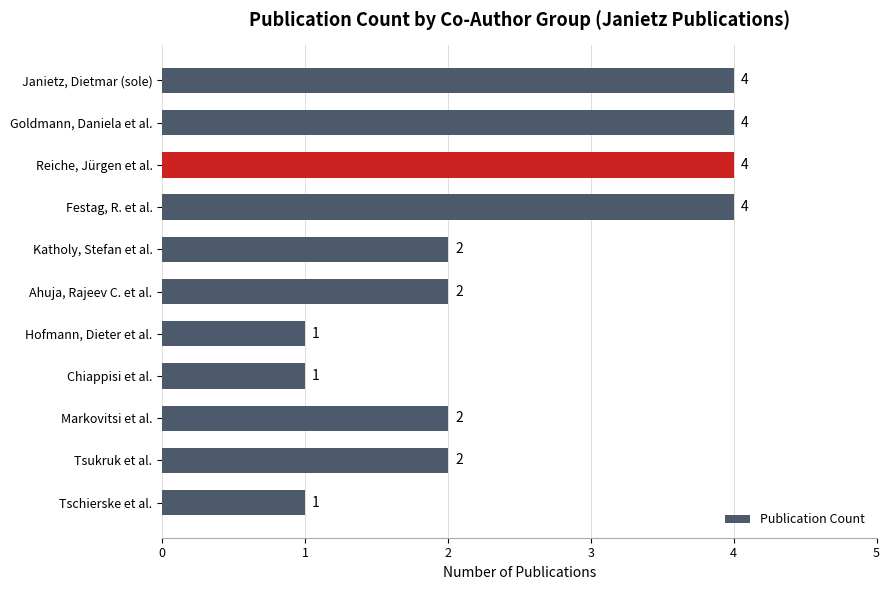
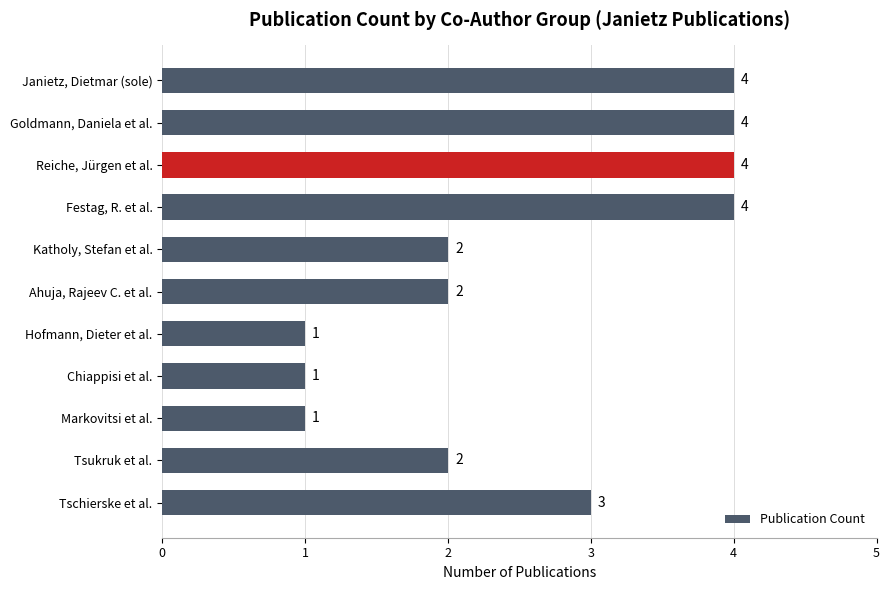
Markovitsi et al.: 2 -> 1
Tschierske et al.: 1 -> 3
